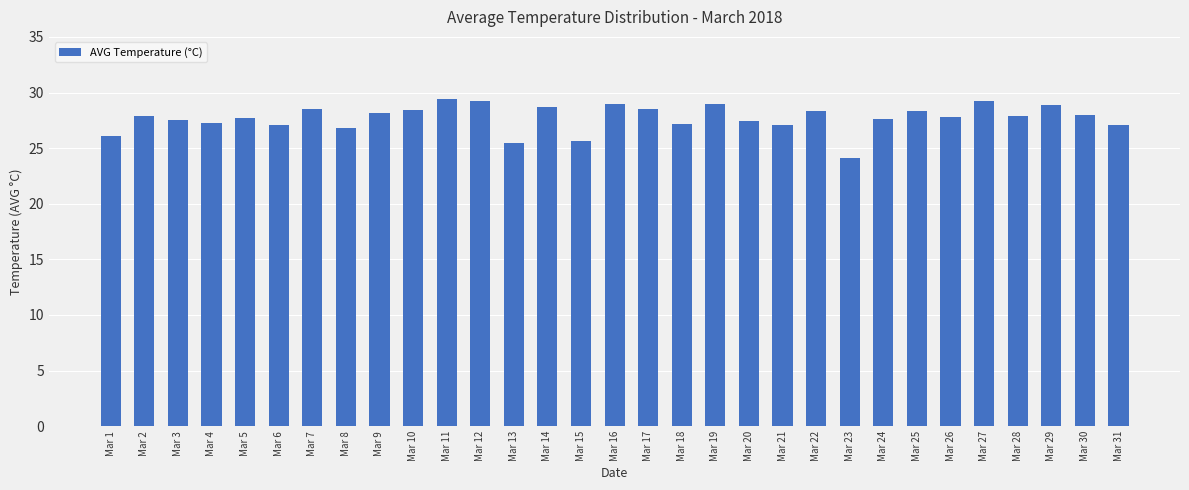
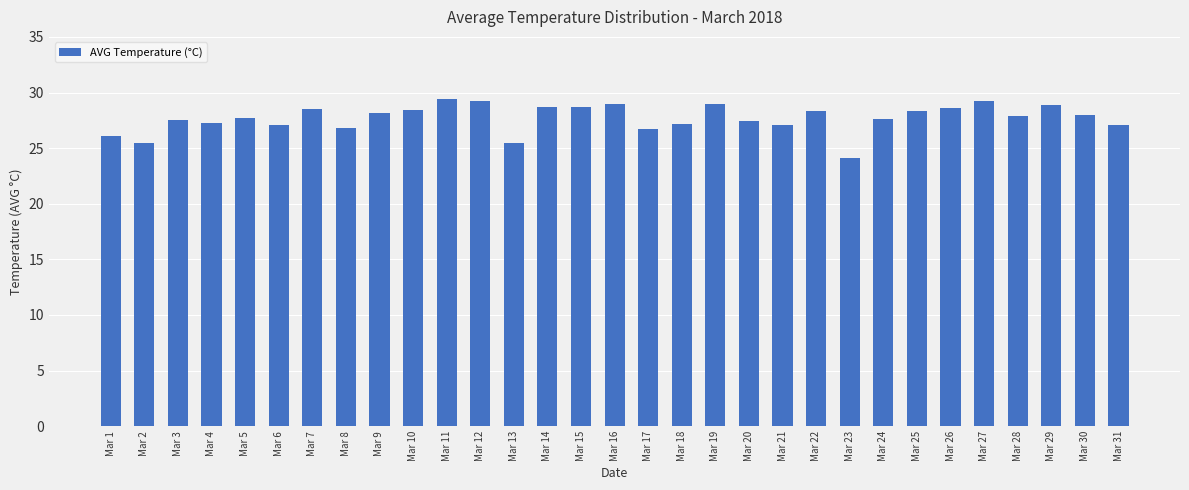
Mar 2: 27.9 -> 25.5
Mar 15: 25.6 -> 28.7
Mar 17: 28.5 -> 26.7
Mar 26: 27.8 -> 28.6
